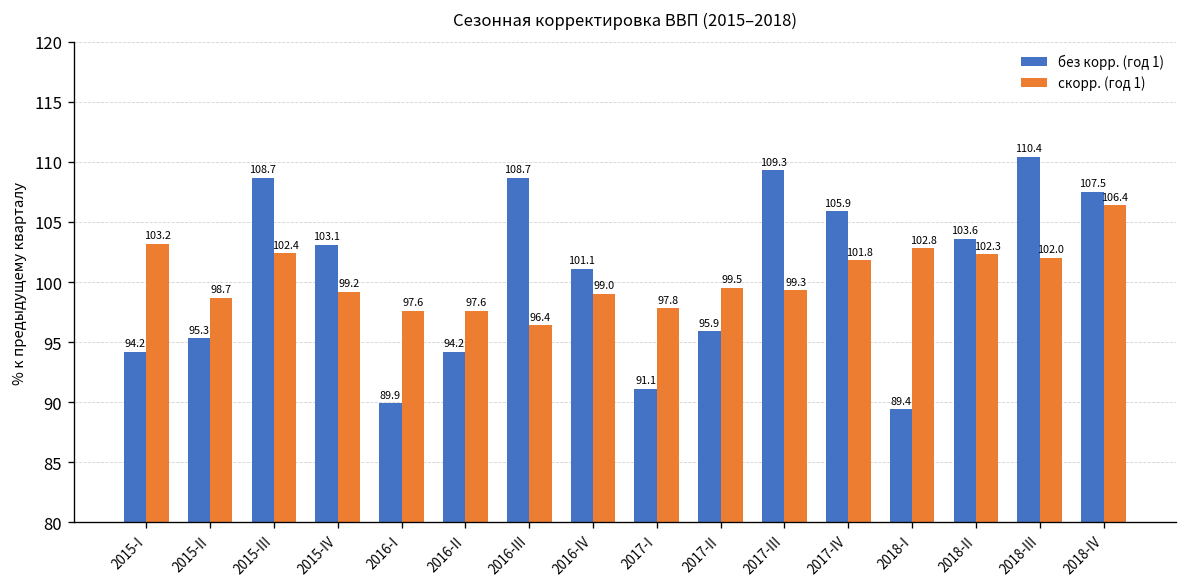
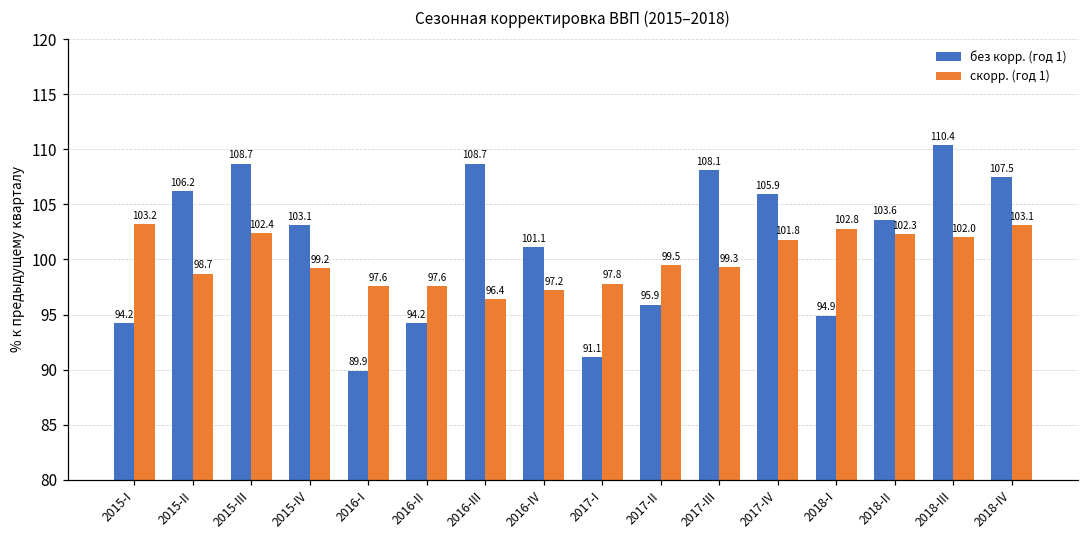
без корр. (год 1), 2015-II: 95.3 -> 106.2
скорр. (год 1), 2016-IV: 99.0 -> 97.2
без корр. (год 1), 2017-III: 109.3 -> 108.1
без корр. (год 1), 2018-I: 89.4 -> 94.9
скорр. (год 1), 2018-IV: 106.4 -> 103.1
